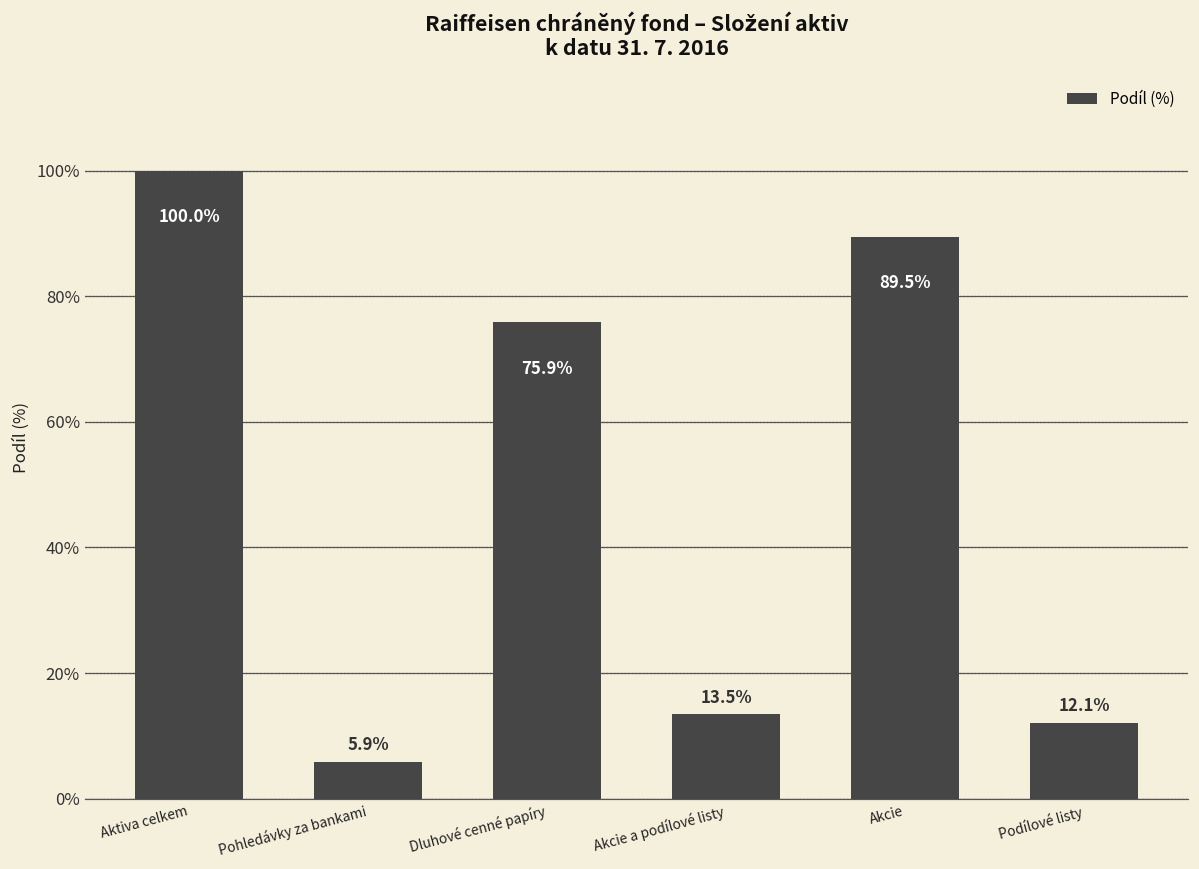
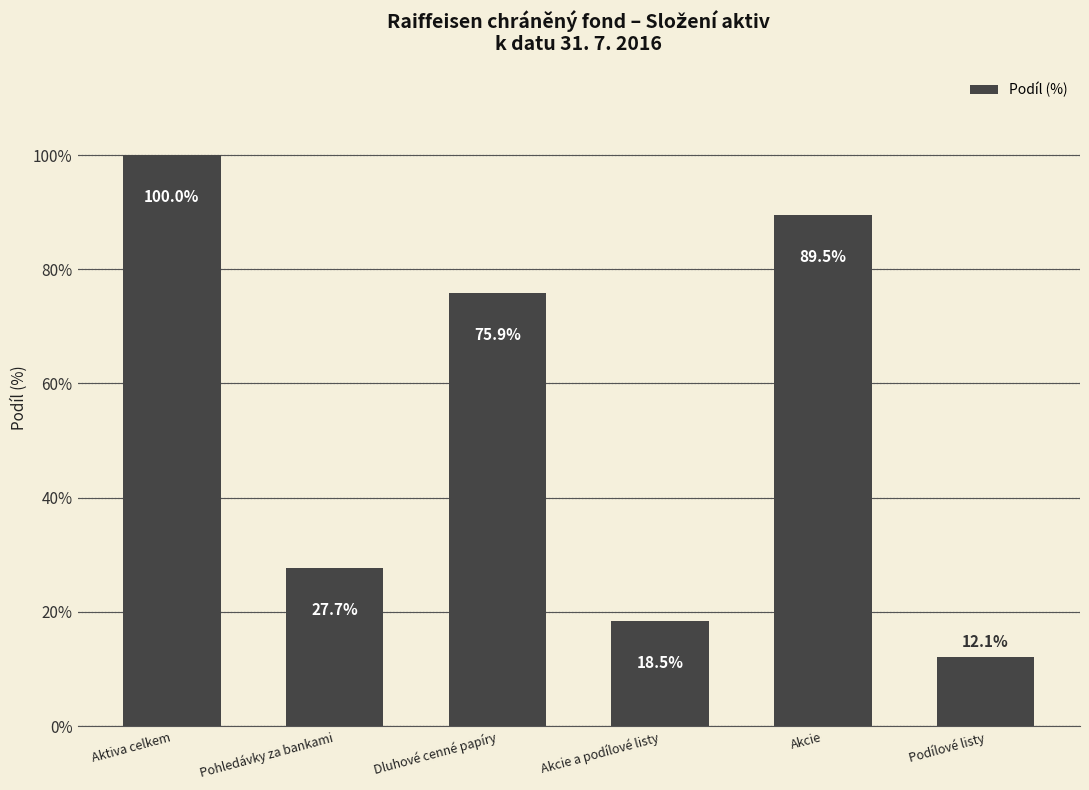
Pohledávky za bankami: 5.9% -> 27.7%
Akcie a podílové listy: 13.5% -> 18.5%
